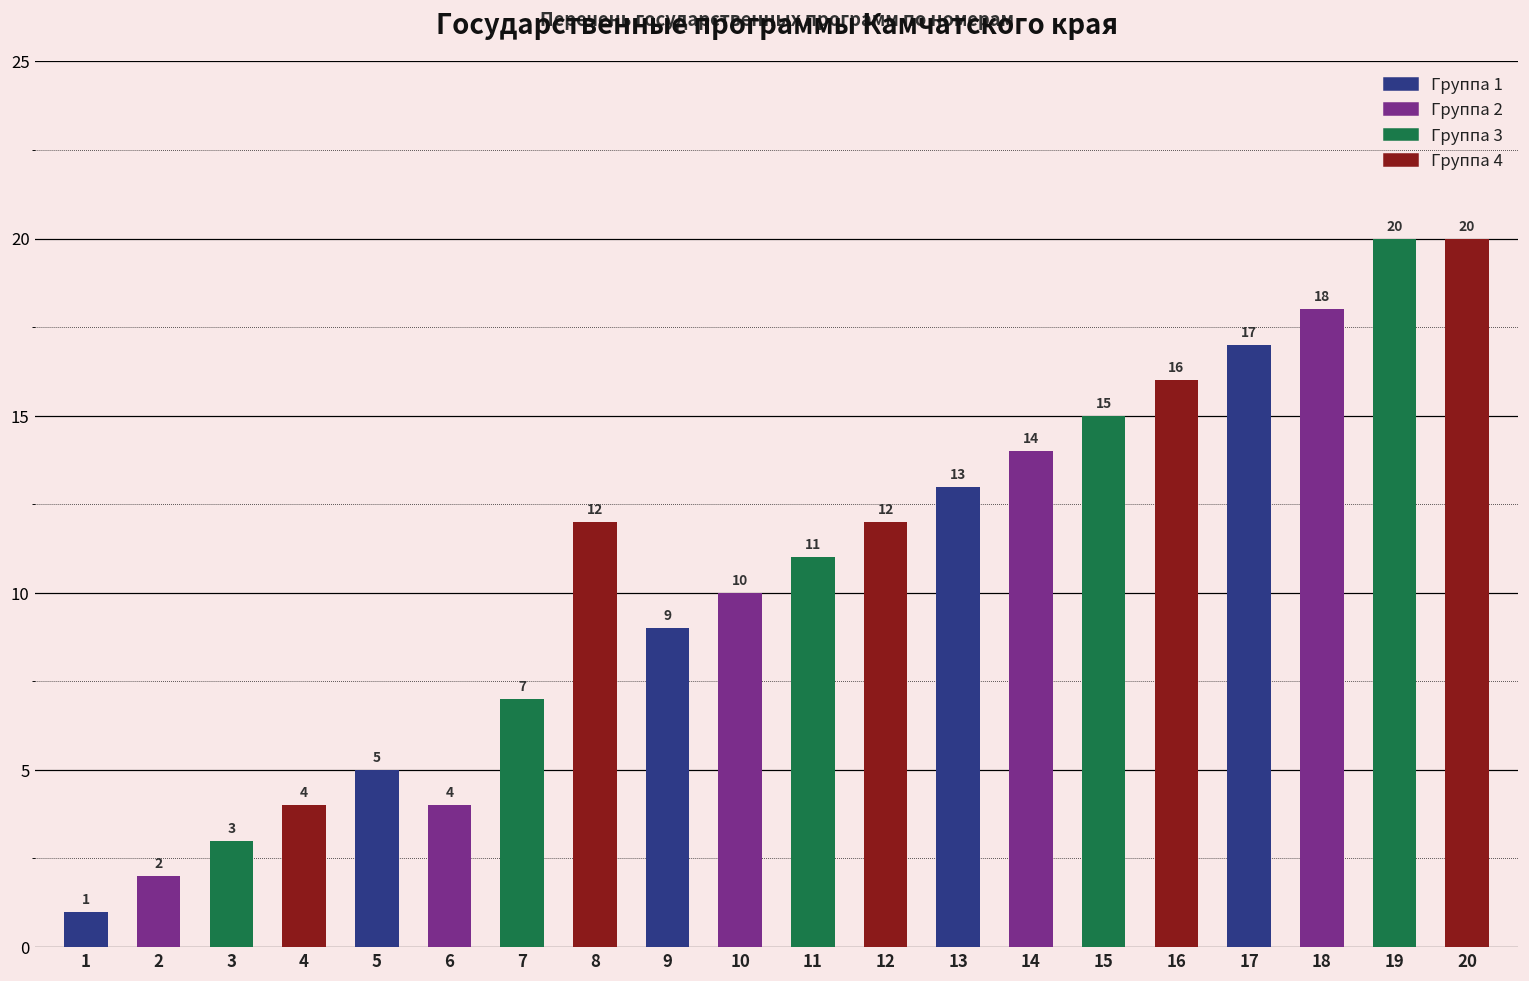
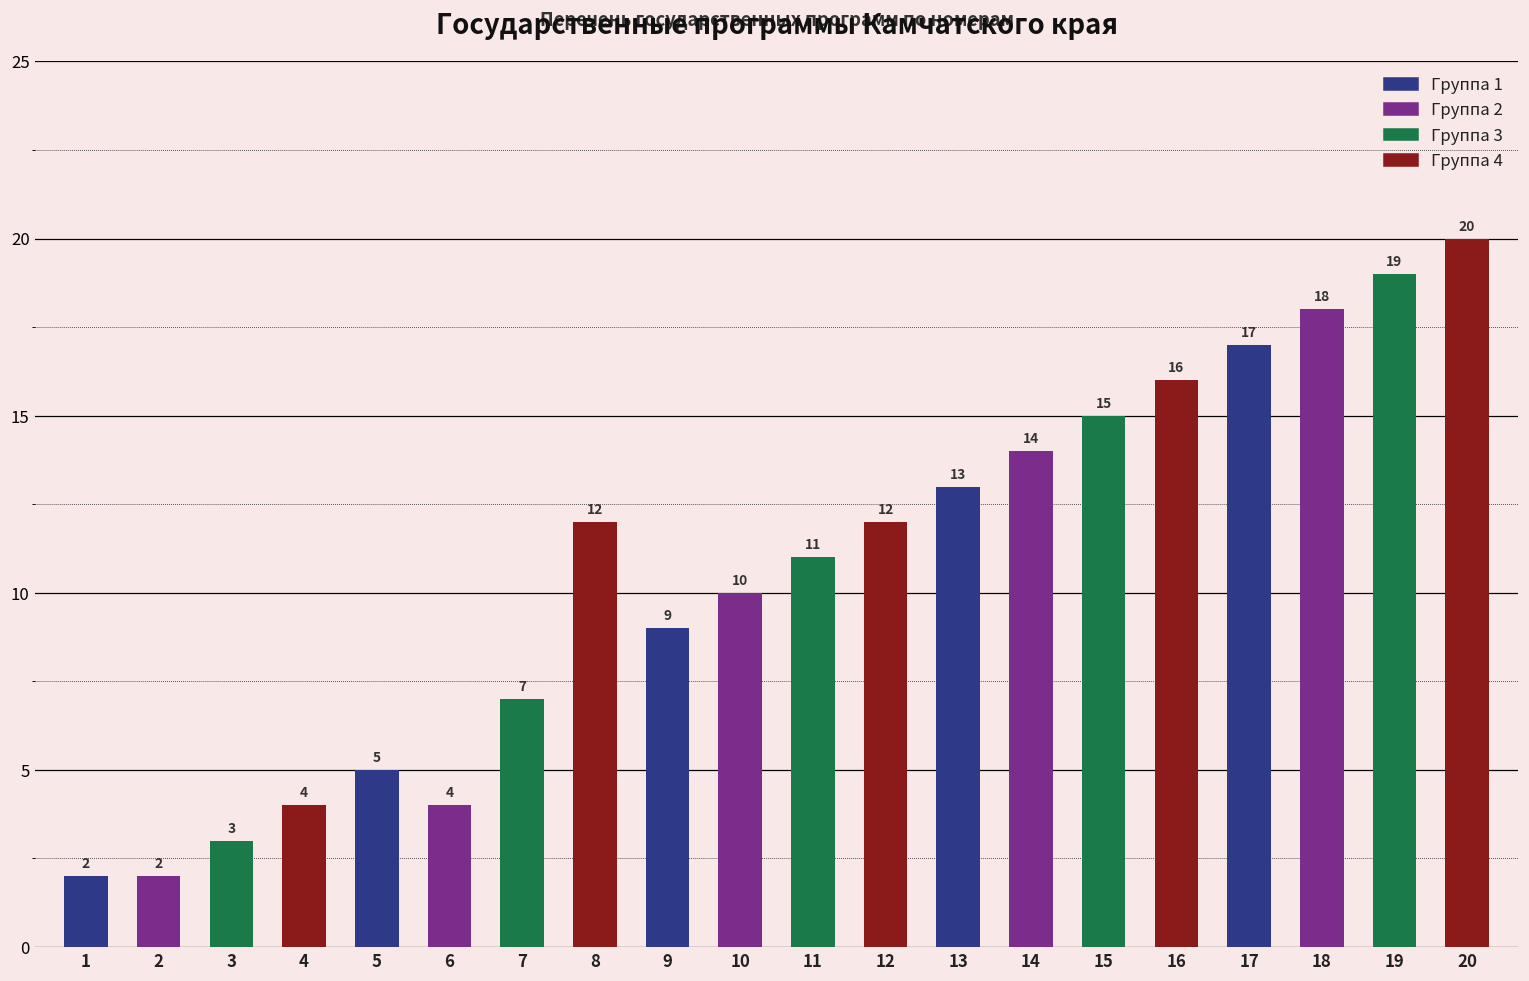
1: 1 -> 2
19: 20 -> 19
